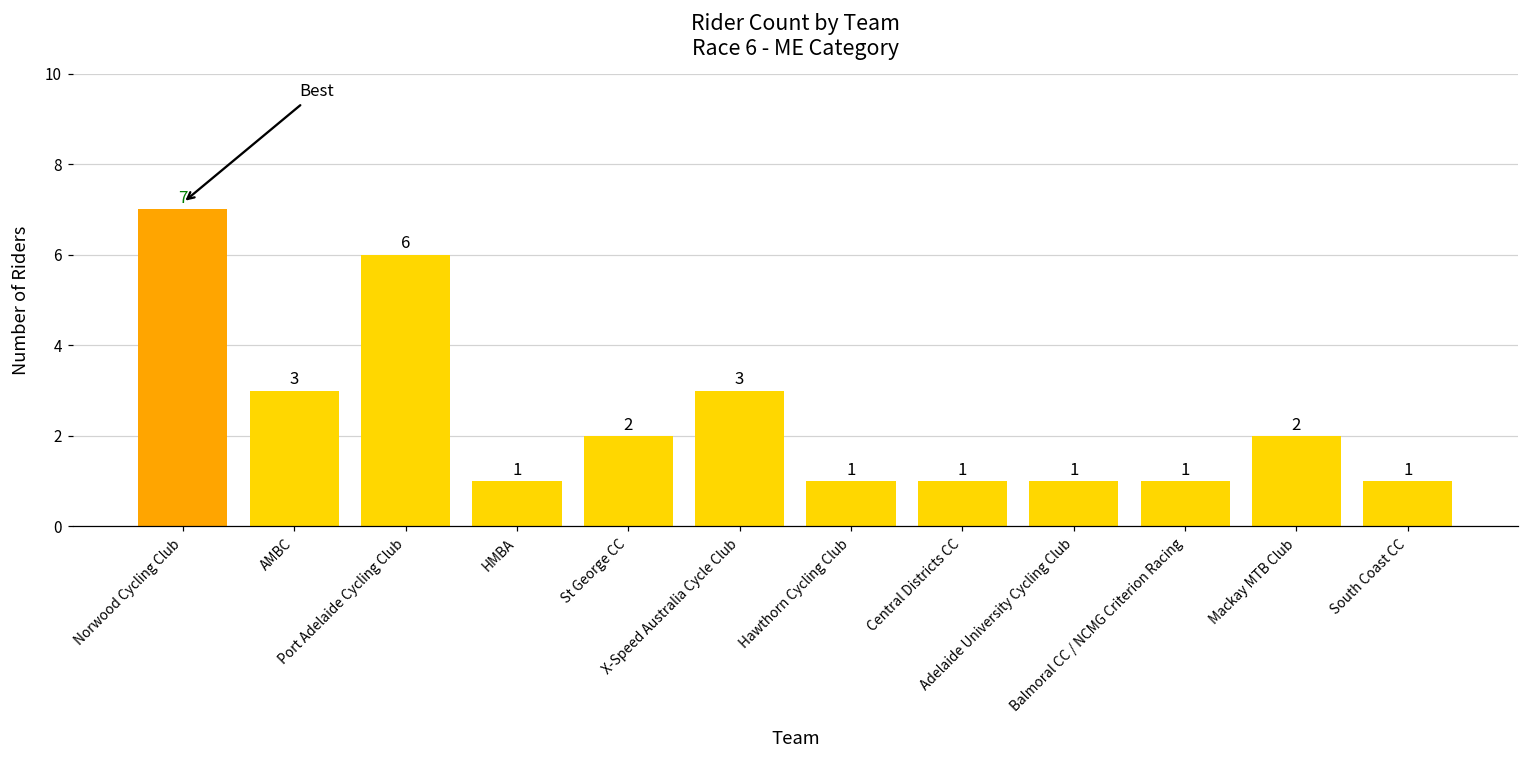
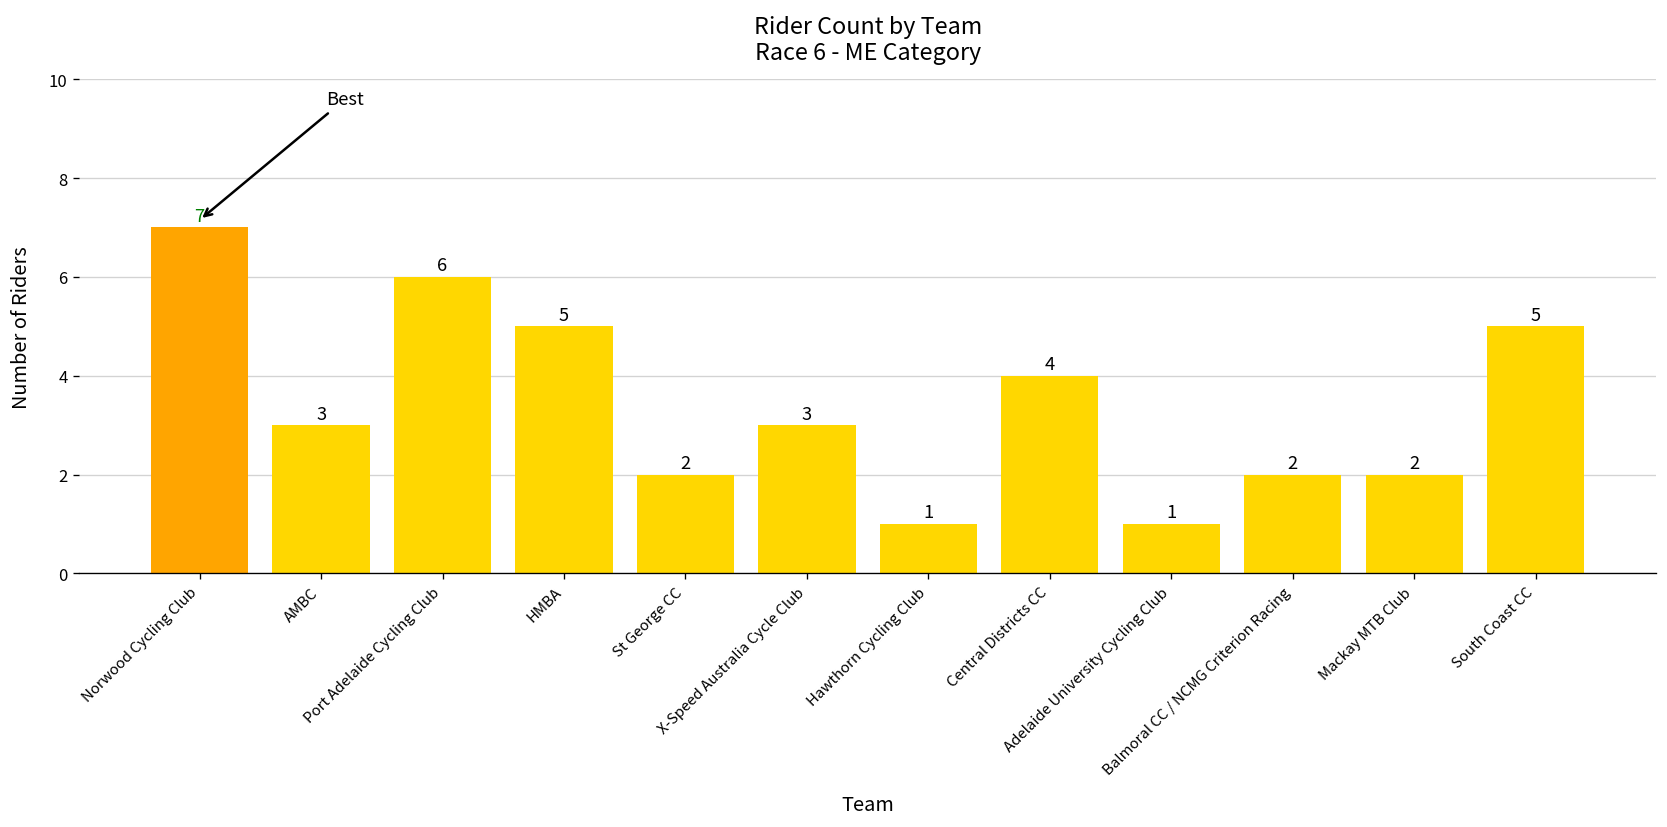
HMBA: 1 -> 5
Central Districts CC: 1 -> 4
Balmoral CC / NCMG Criterion Racing: 1 -> 2
South Coast CC: 1 -> 5
